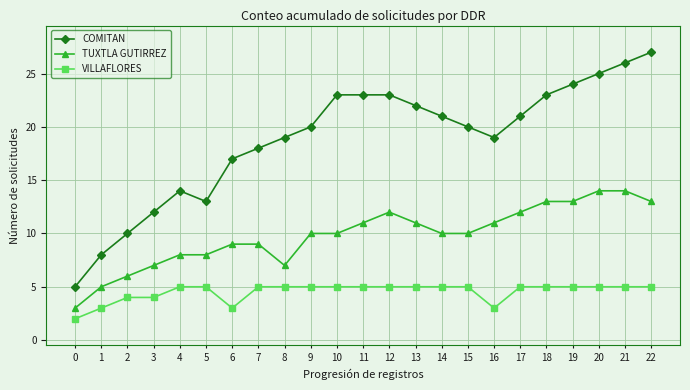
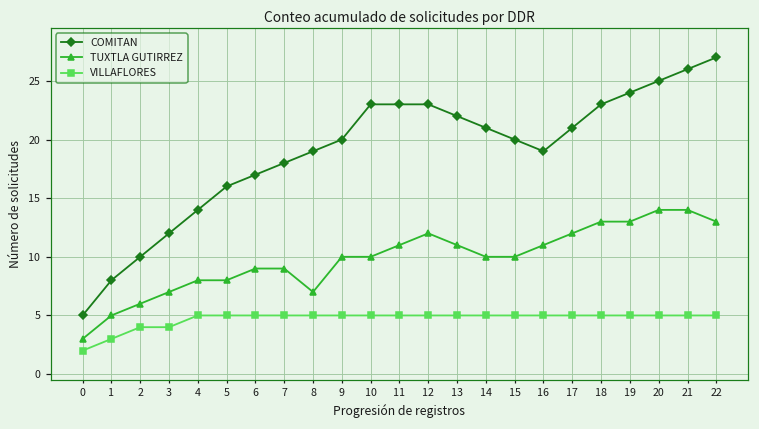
COMITAN, 5: 13 -> 16
VILLAFLORES, 6: 3 -> 5
VILLAFLORES, 16: 3 -> 5
